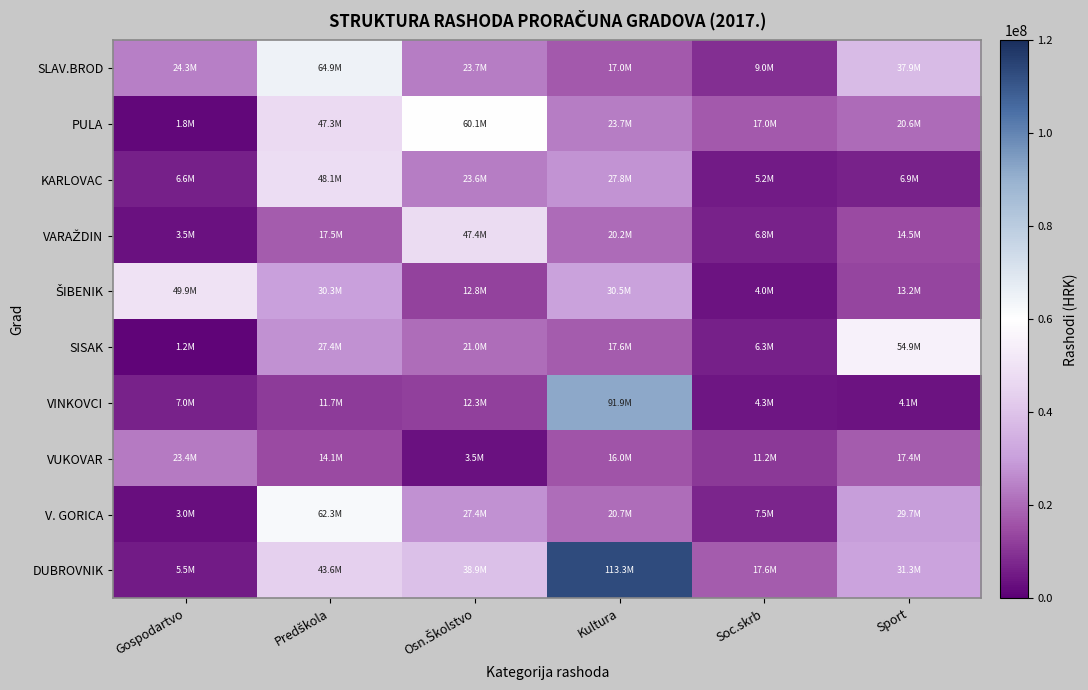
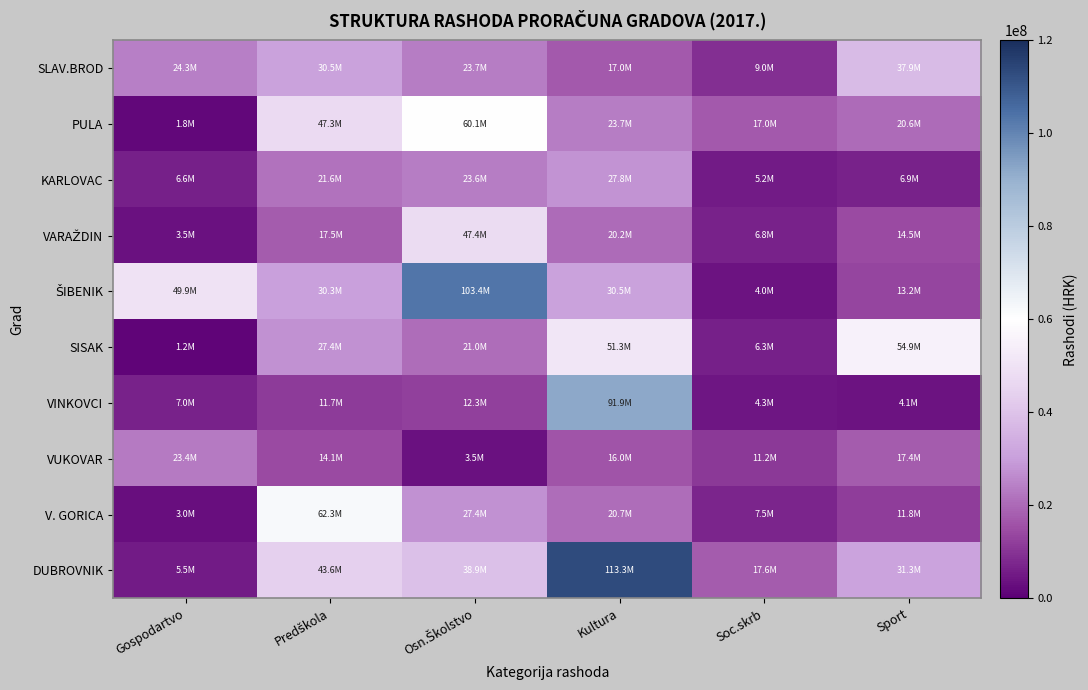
SLAV.BROD, Predškola: 64.9M -> 30.5M
KARLOVAC, Predškola: 48.1M -> 21.6M
ŠIBENIK, Osn.Školstvo: 12.8M -> 103.4M
SISAK, Kultura: 17.6M -> 51.3M
V. GORICA, Sport: 29.7M -> 11.8M
